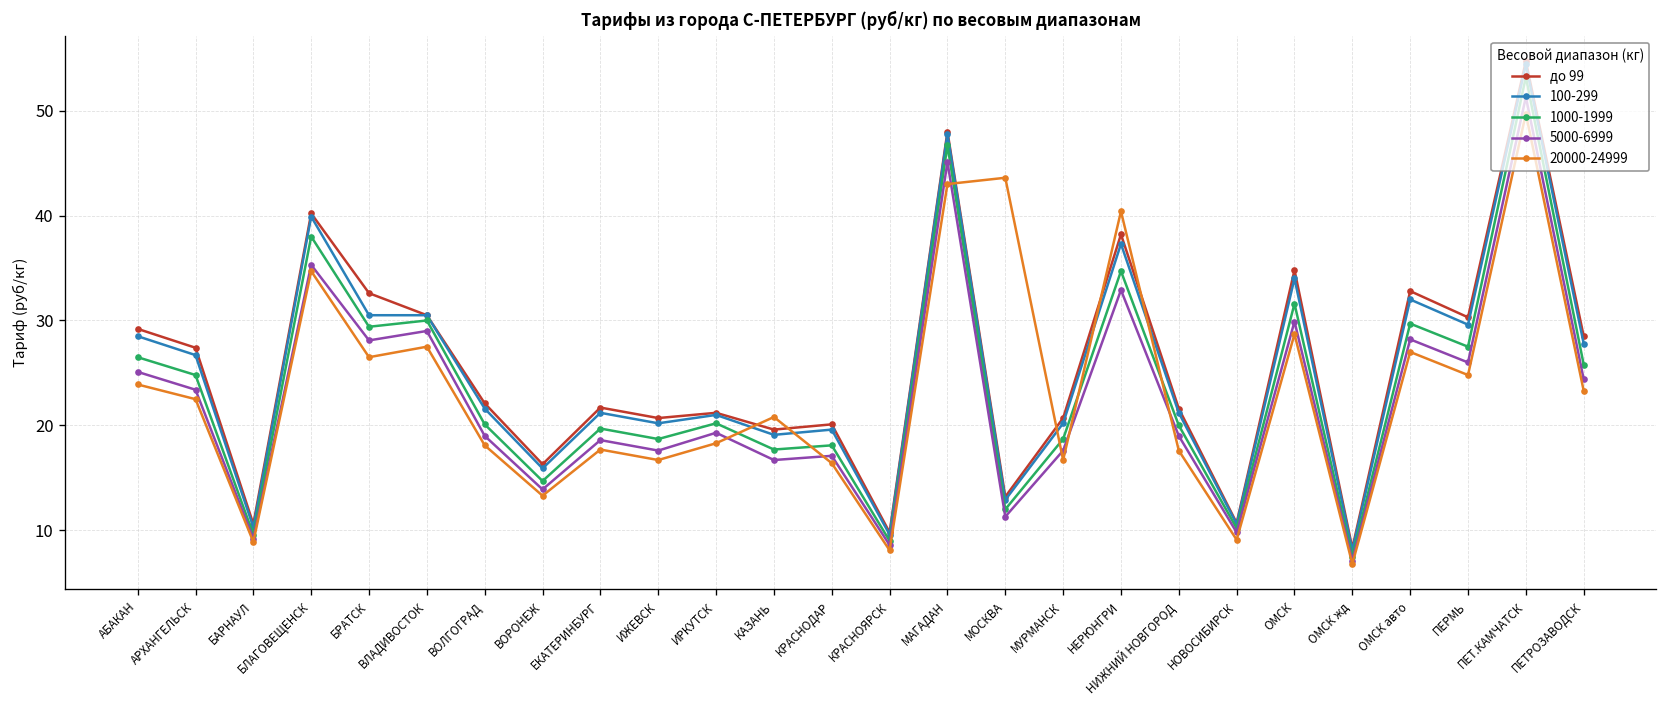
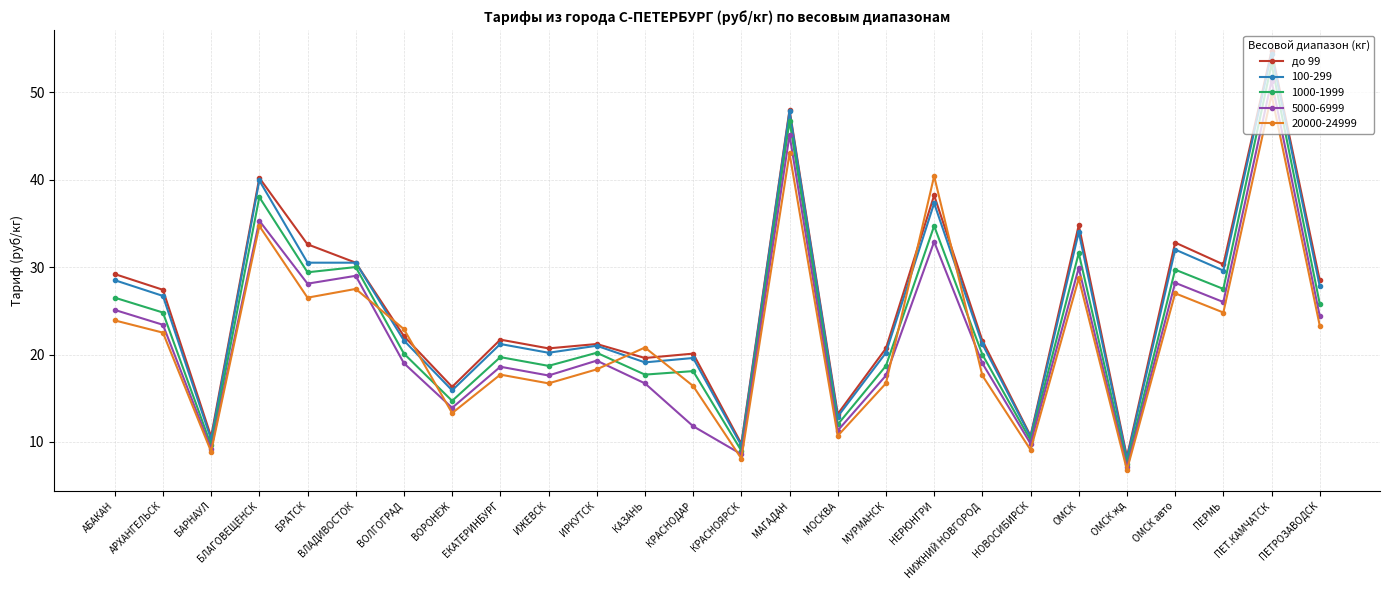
20000-24999, ВОЛГОГРАД: 18 -> 23
5000-6999, КРАСНОДАР: 17 -> 12
20000-24999, МОСКВА: 44 -> 11
